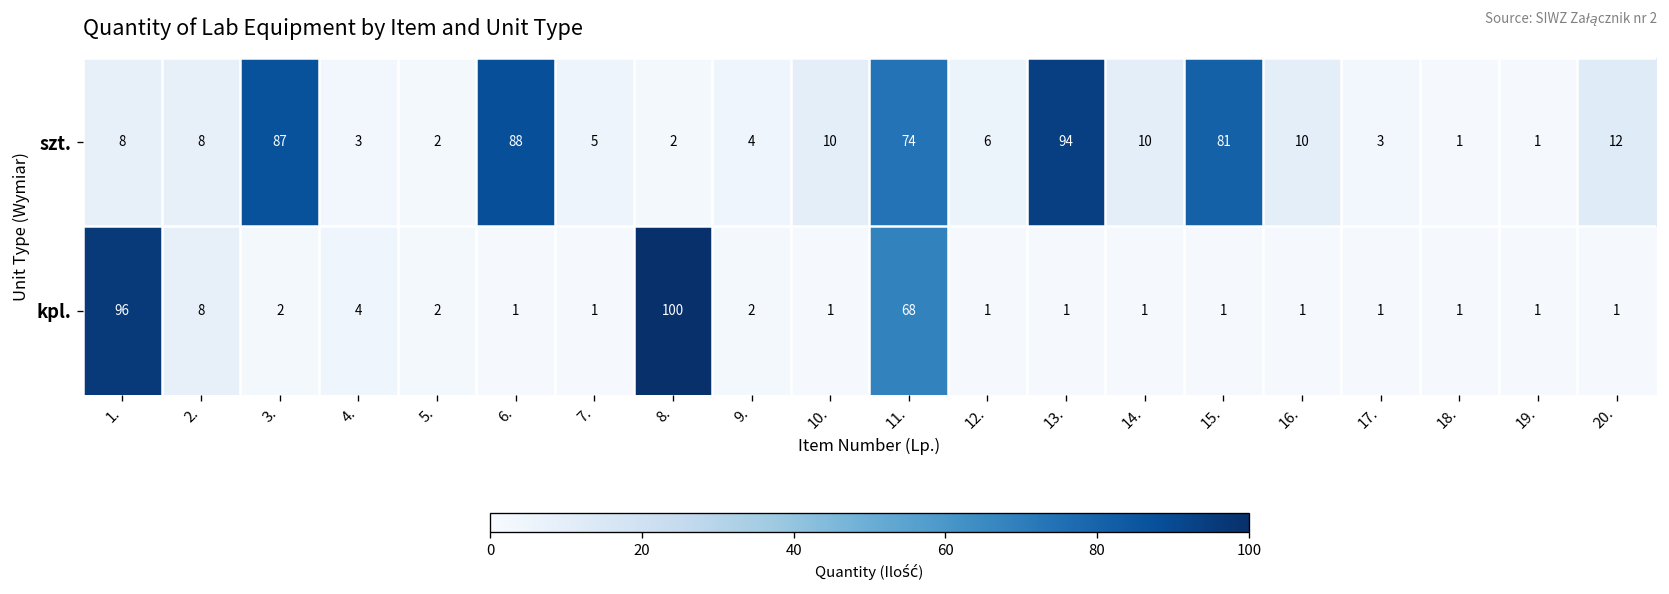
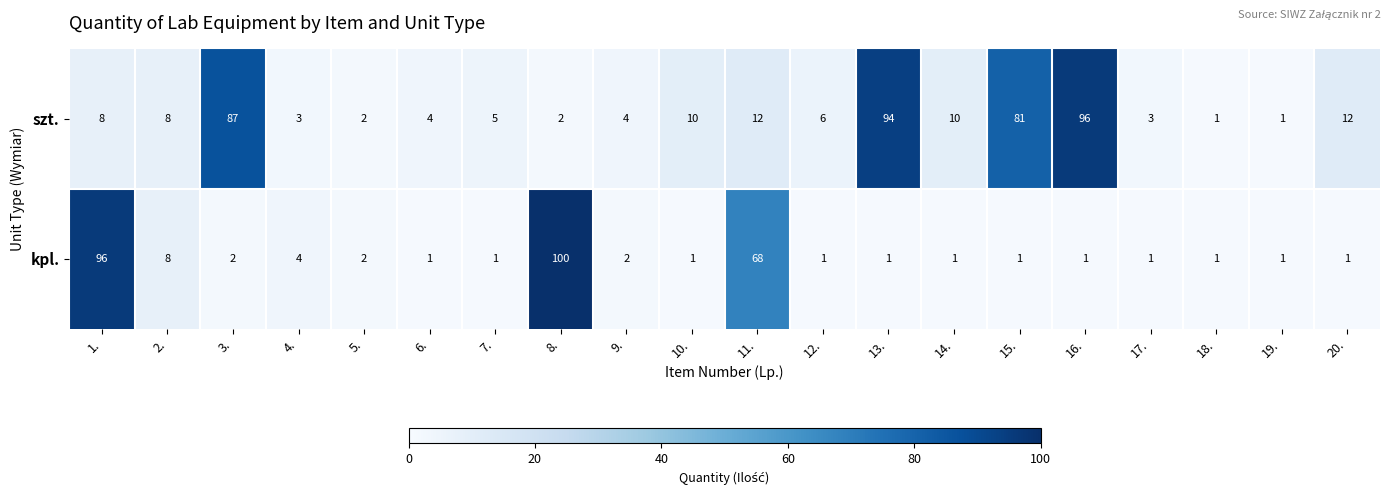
szt., 6.: 88 -> 4
szt., 11.: 74 -> 12
szt., 16.: 10 -> 96
